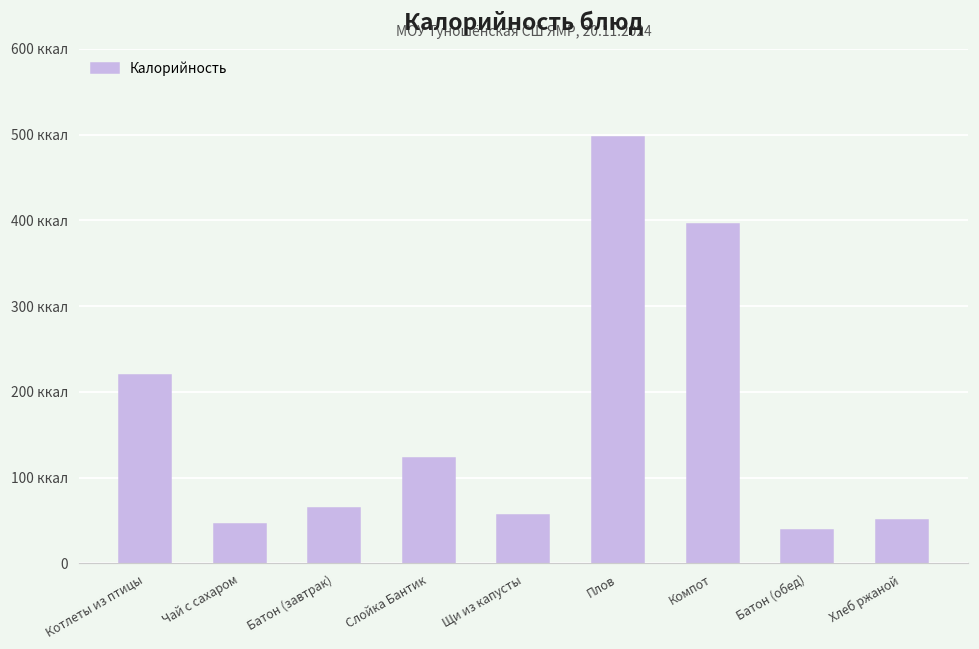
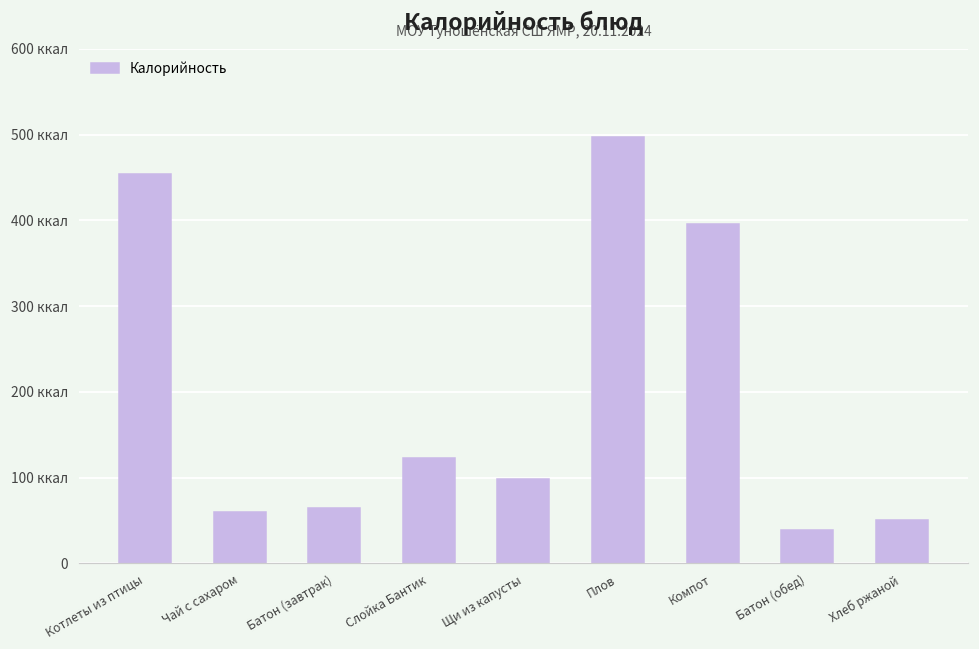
Котлеты из птицы: 220 ккал -> 450 ккал
Чай с сахаром: 50 ккал -> 60 ккал
Щи из капусты: 60 ккал -> 100 ккал
